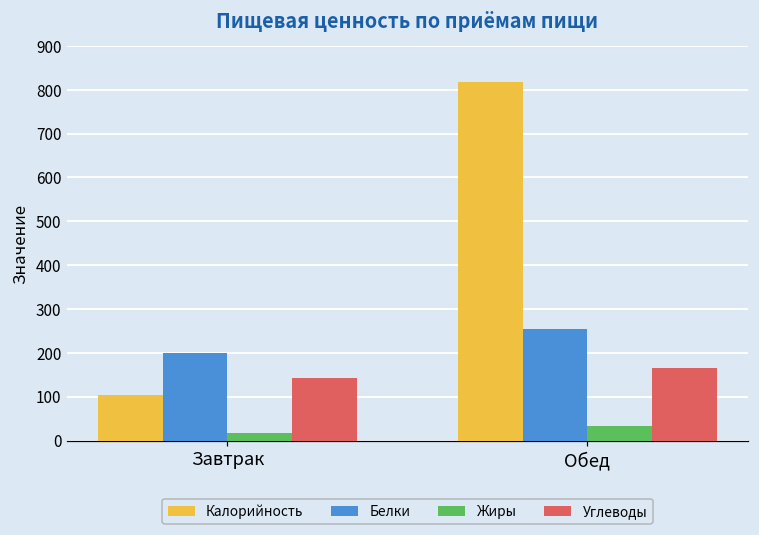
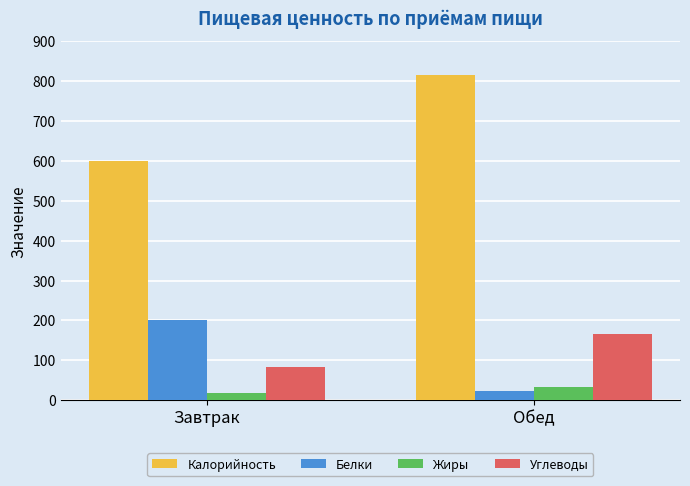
Калорийность, Завтрак: 100 -> 600
Углеводы, Завтрак: 140 -> 80
Белки, Обед: 250 -> 20
